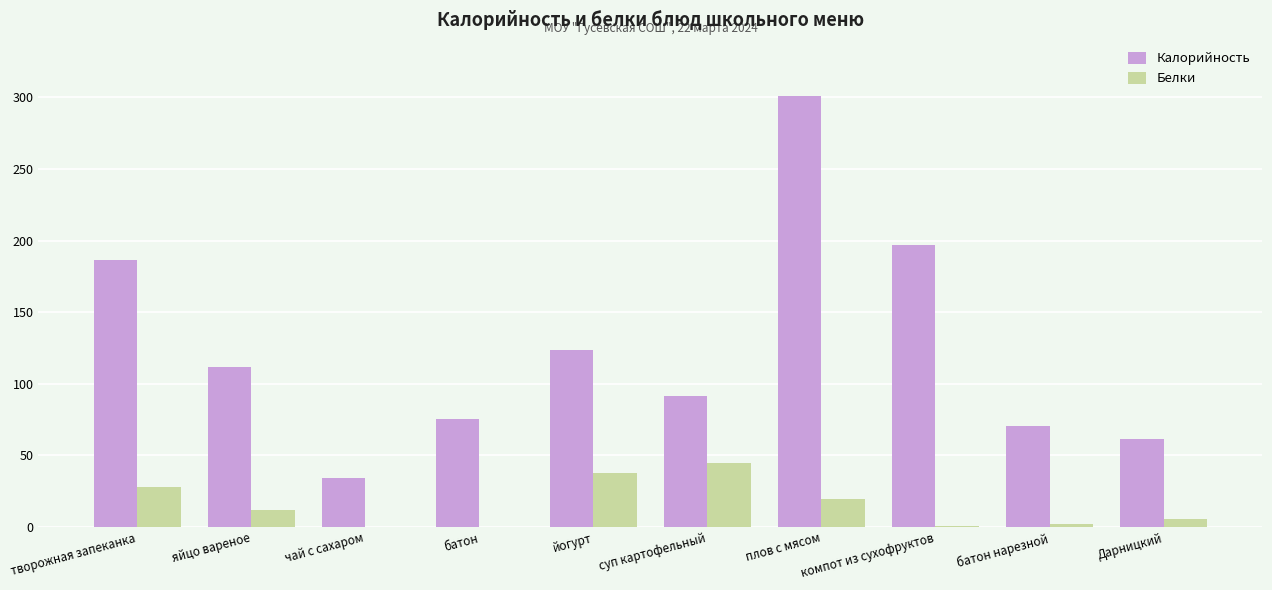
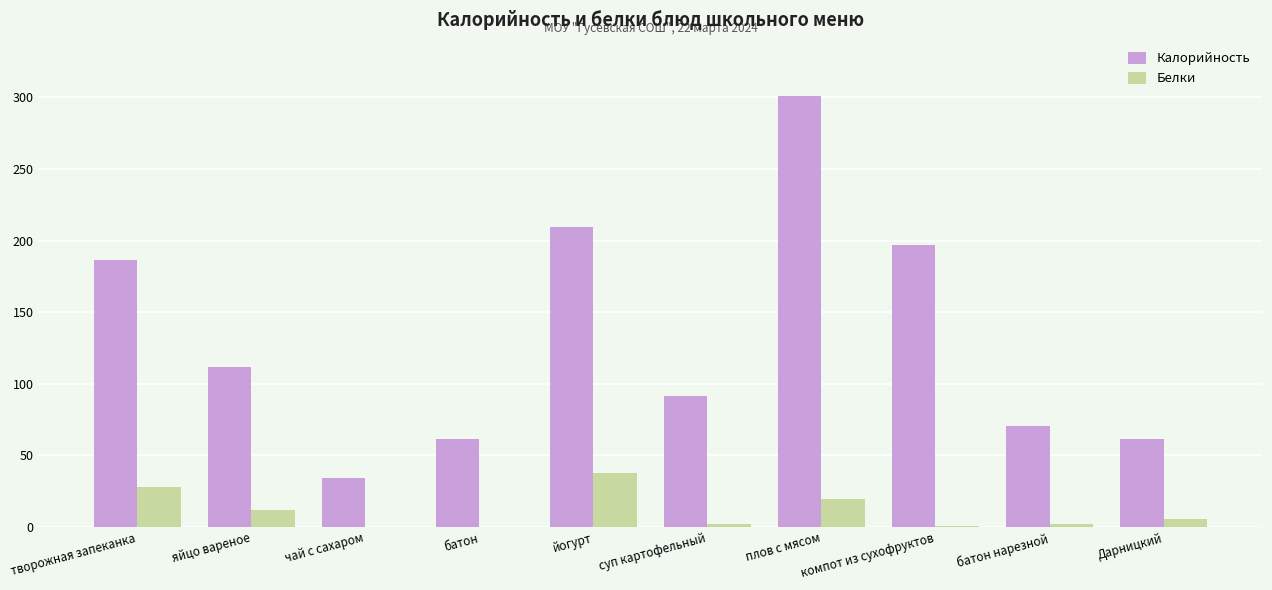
Калорийность, батон: 75 -> 62
Калорийность, йогурт: 124 -> 209
Белки, суп картофельный: 45 -> 2
